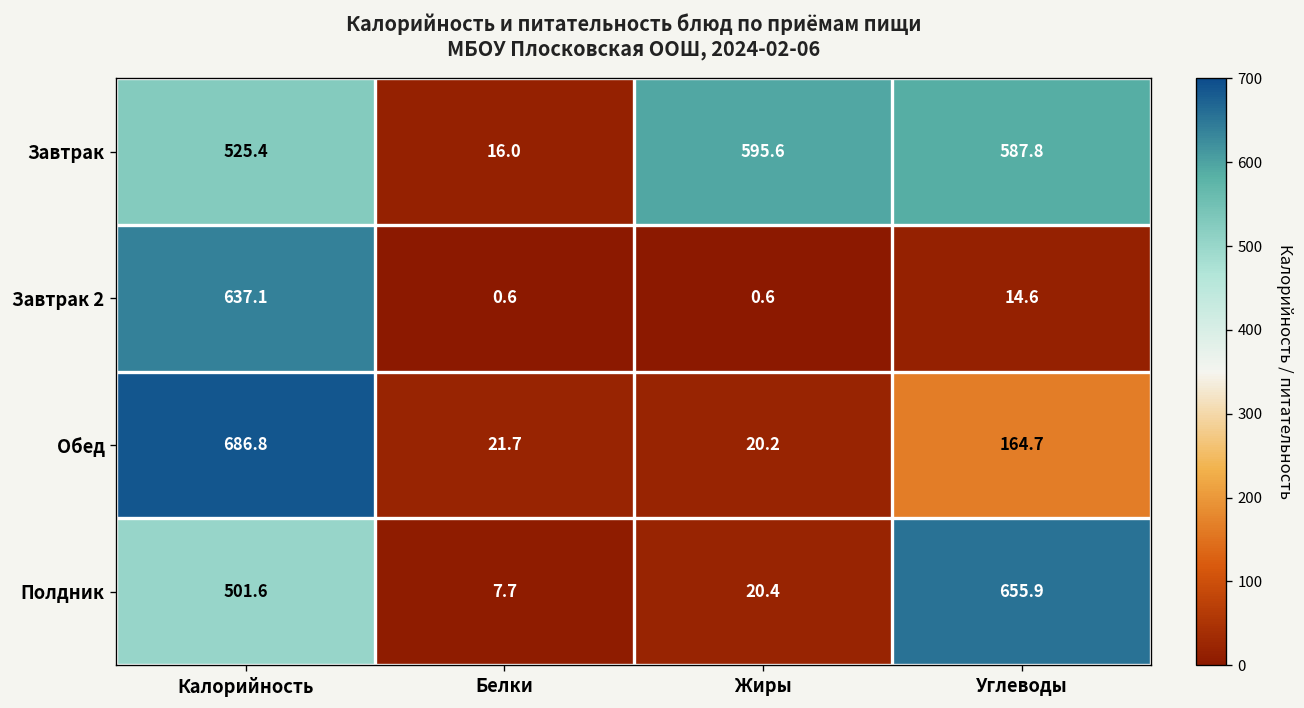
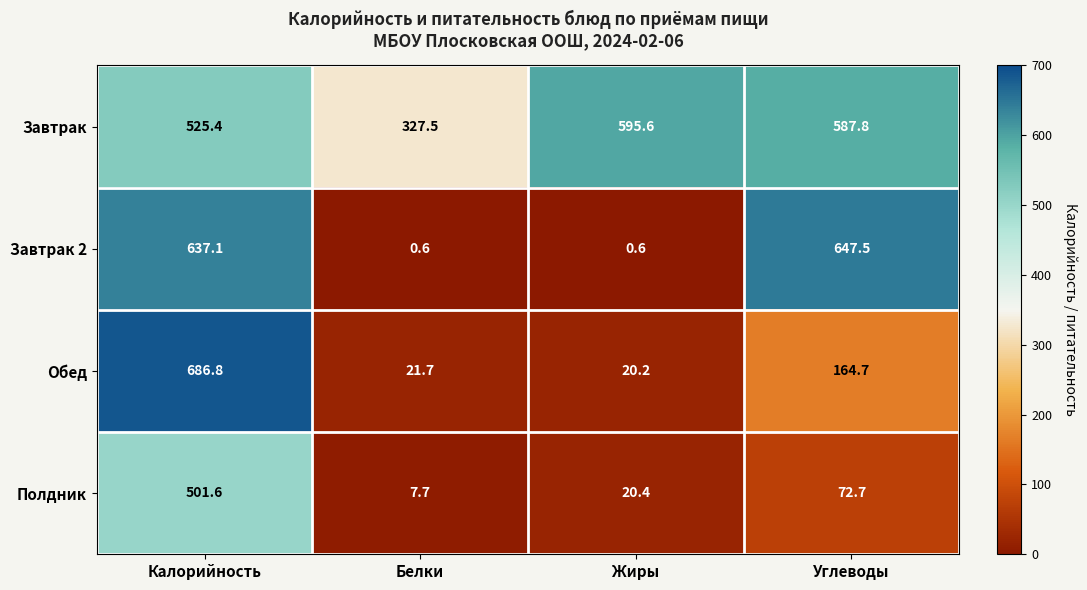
Завтрак, Белки: 16.0 -> 327.5
Завтрак 2, Углеводы: 14.6 -> 647.5
Полдник, Углеводы: 655.9 -> 72.7
